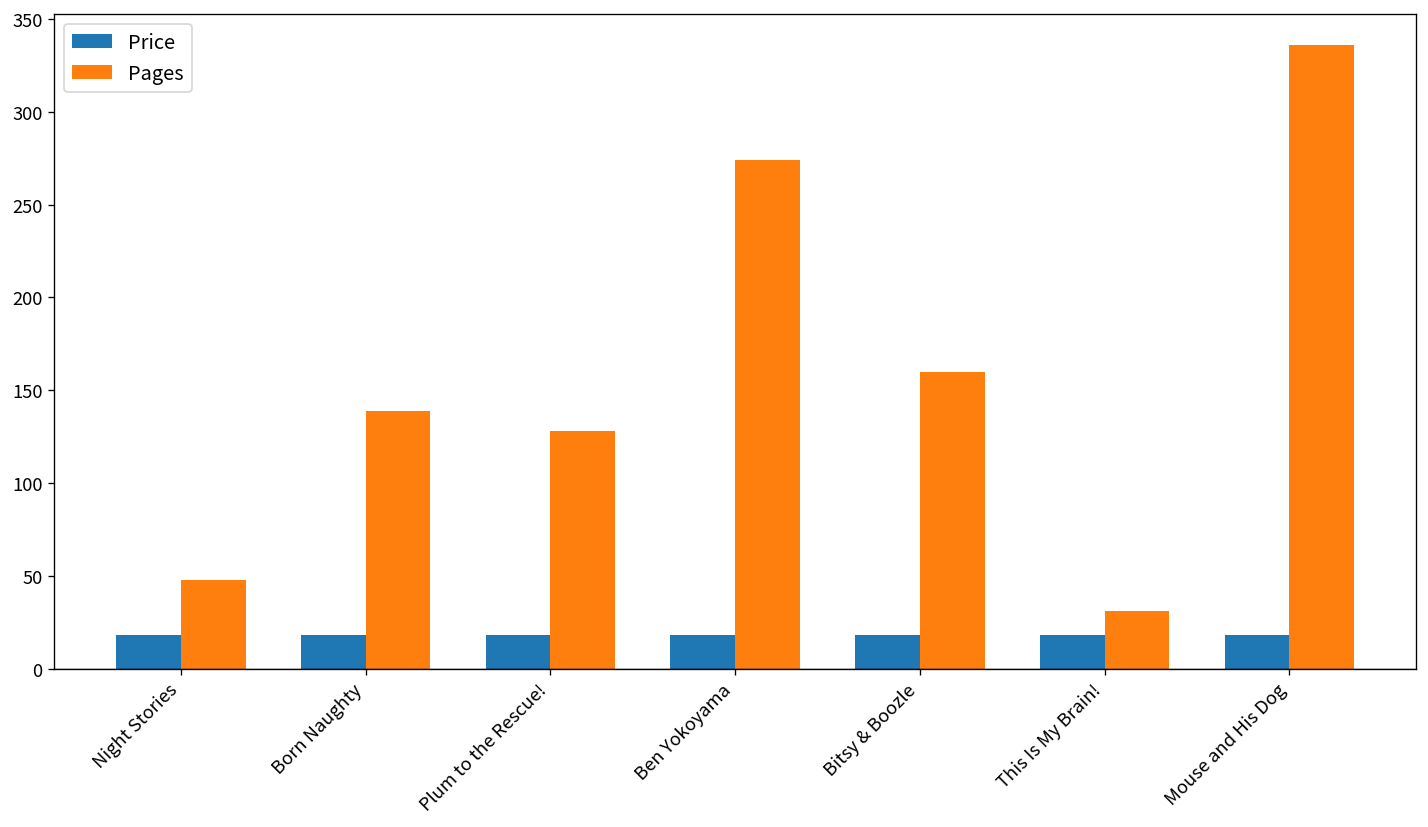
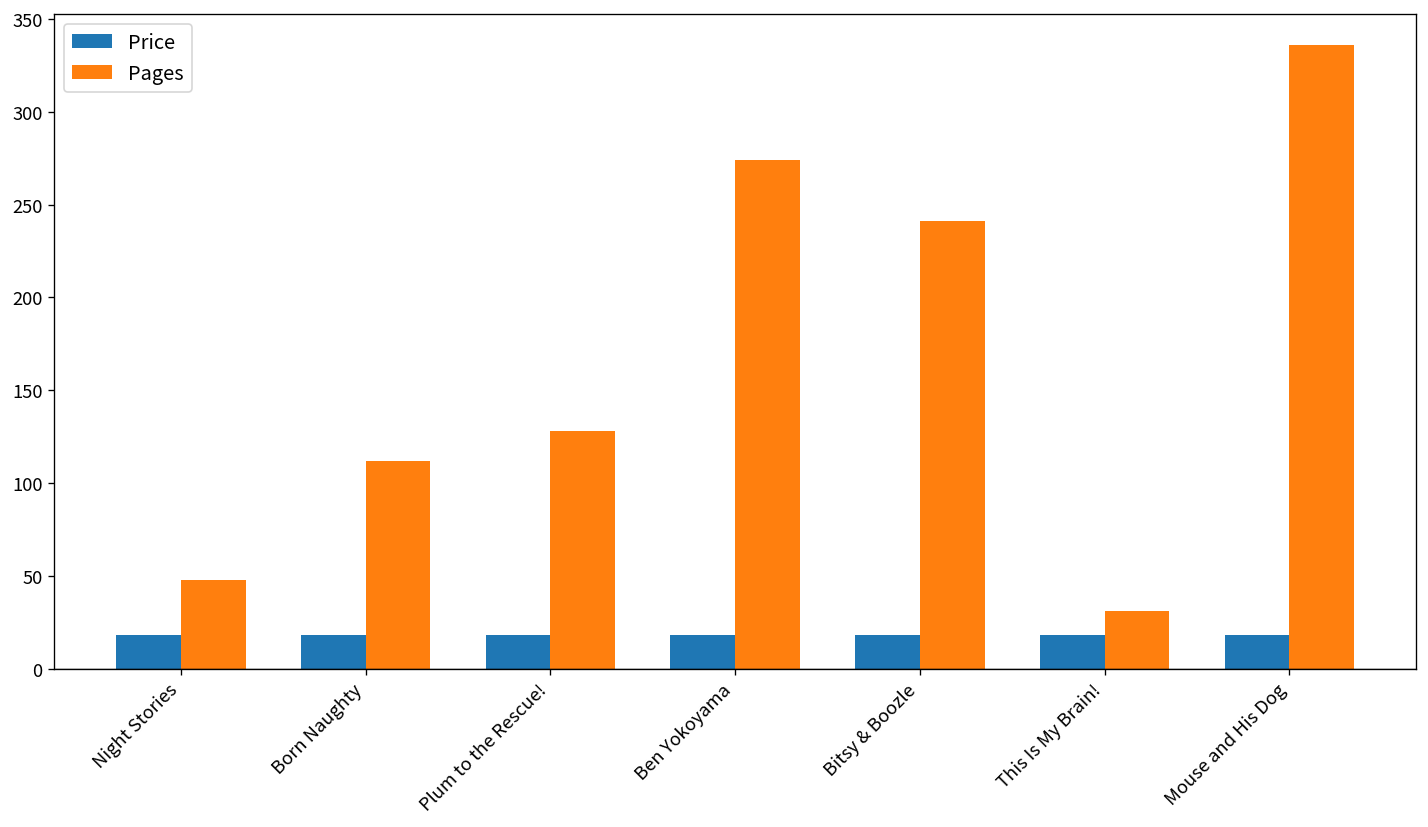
Pages, Born Naughty: 139 -> 112
Pages, Bitsy & Boozle: 160 -> 241
